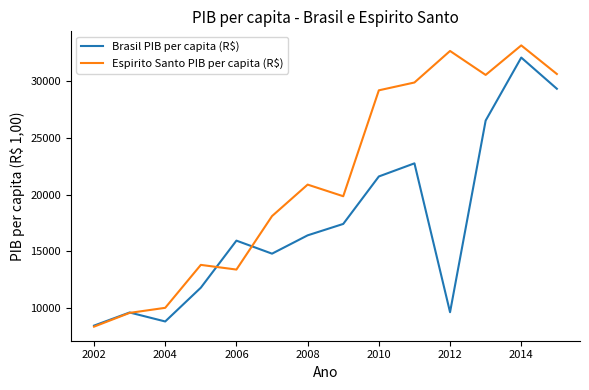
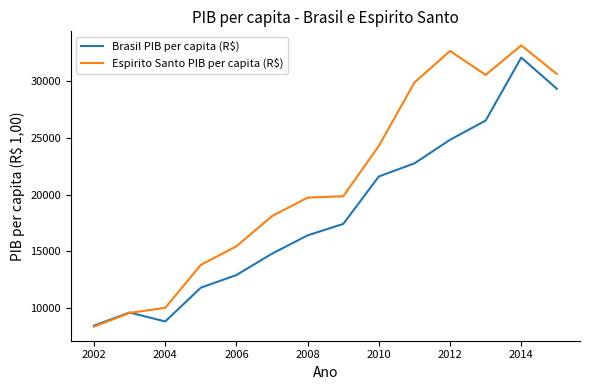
Brasil PIB per capita (R$), 2006: 15900 -> 12900
Espirito Santo PIB per capita (R$), 2006: 13400 -> 15400
Espirito Santo PIB per capita (R$), 2008: 20900 -> 19700
Espirito Santo PIB per capita (R$), 2010: 29200 -> 24300
Brasil PIB per capita (R$), 2012: 9600 -> 24800
